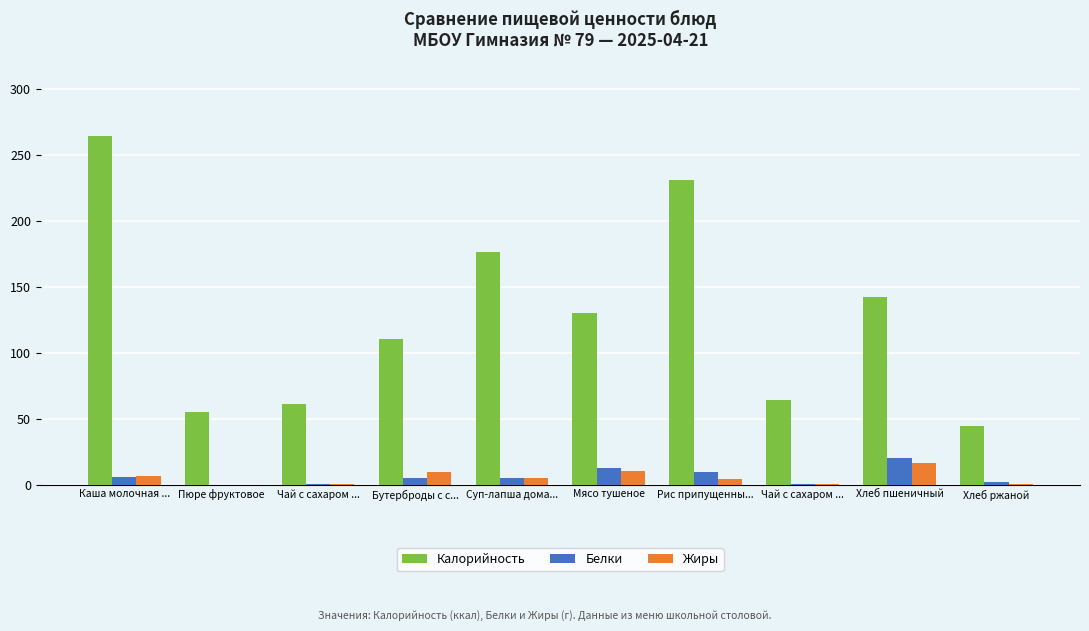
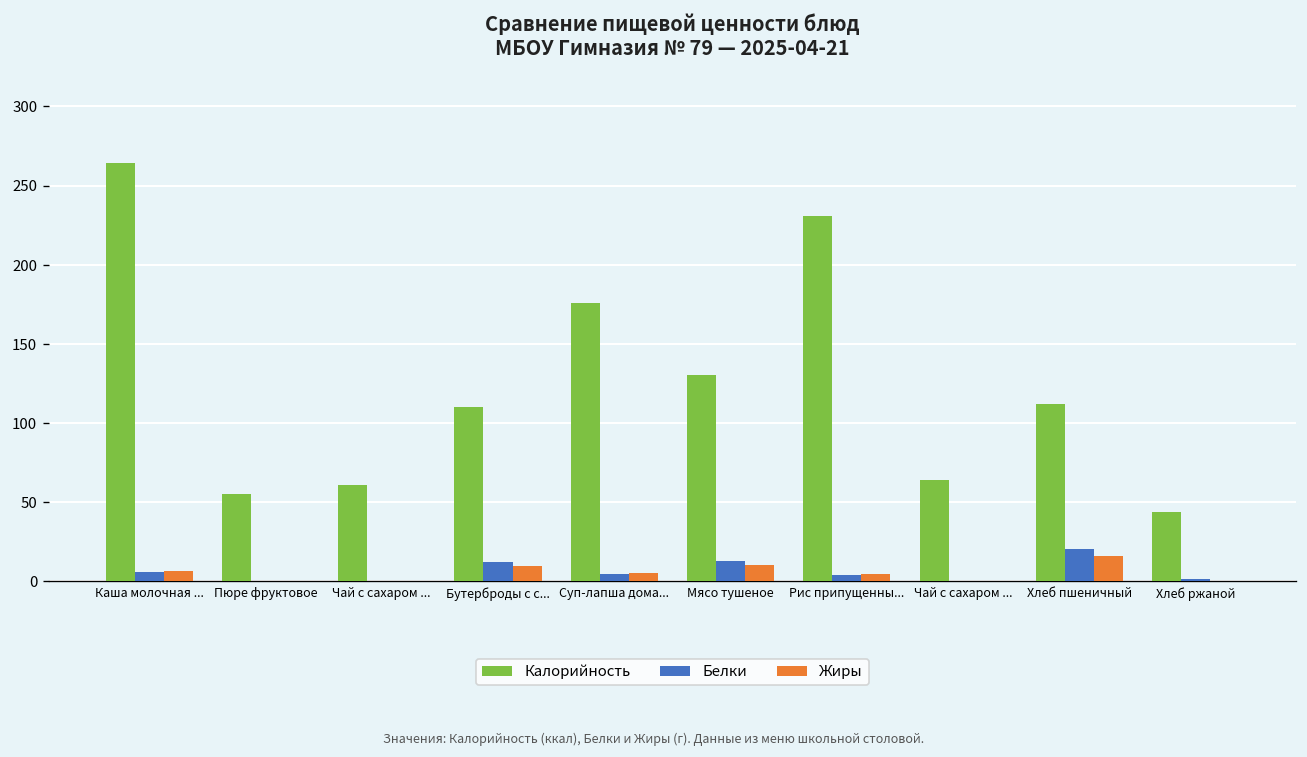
Белки, Бутерброды с с...: 5 -> 12
Белки, Рис припущенны...: 10 -> 4
Калорийность, Хлеб пшеничный: 142 -> 112
